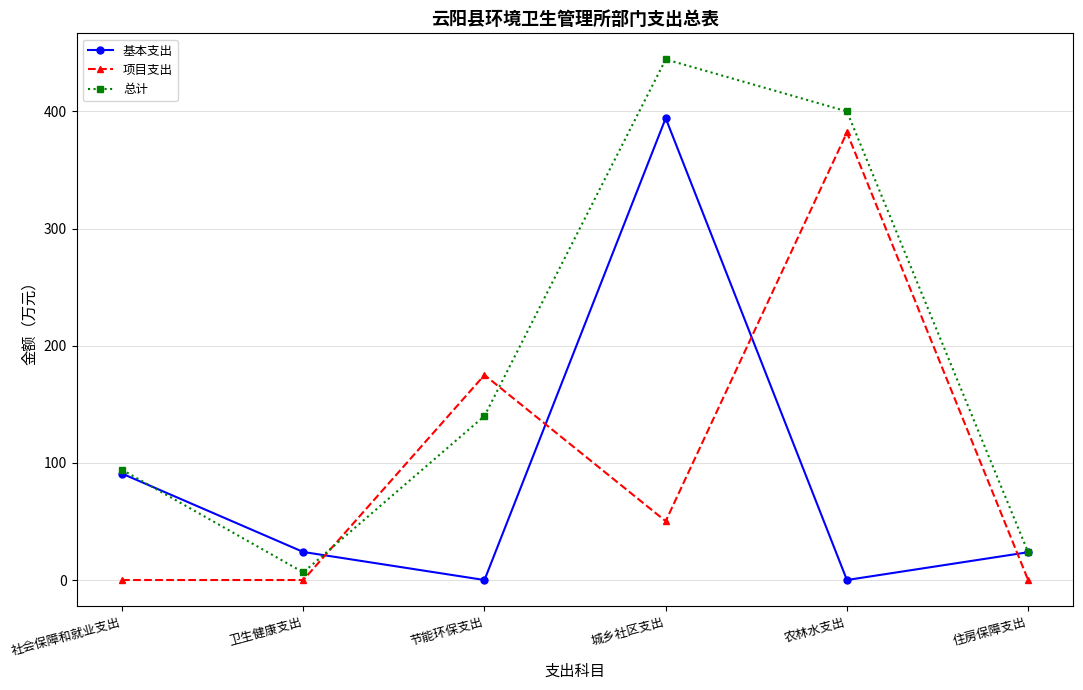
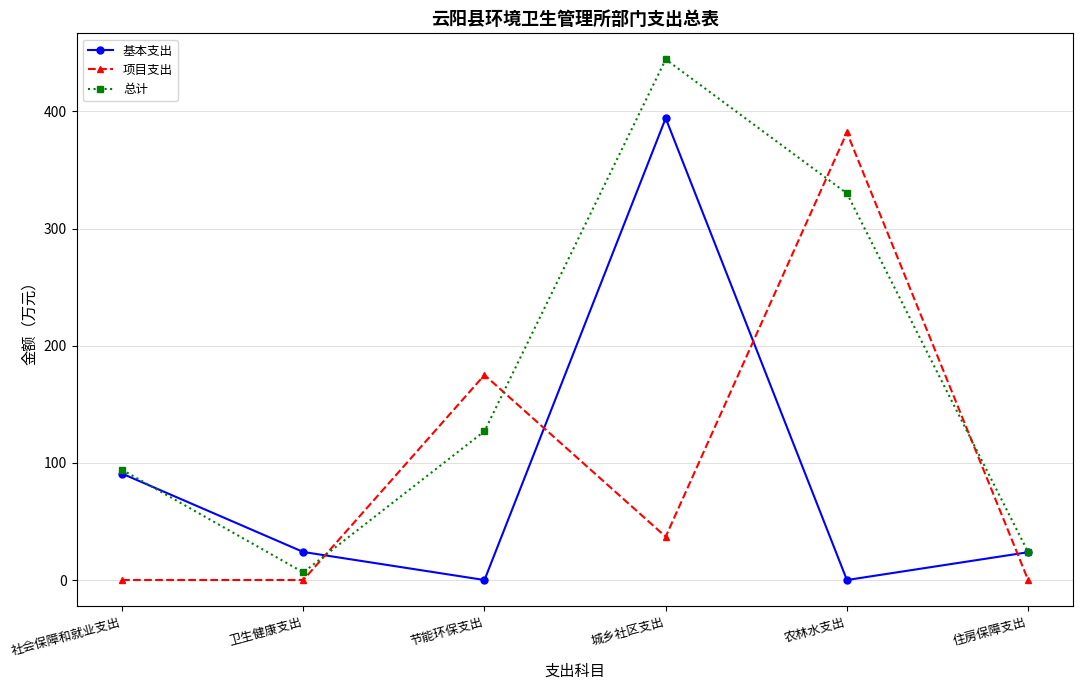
总计, 节能环保支出: 140 -> 127
项目支出, 城乡社区支出: 50 -> 37
总计, 农林水支出: 400 -> 330
